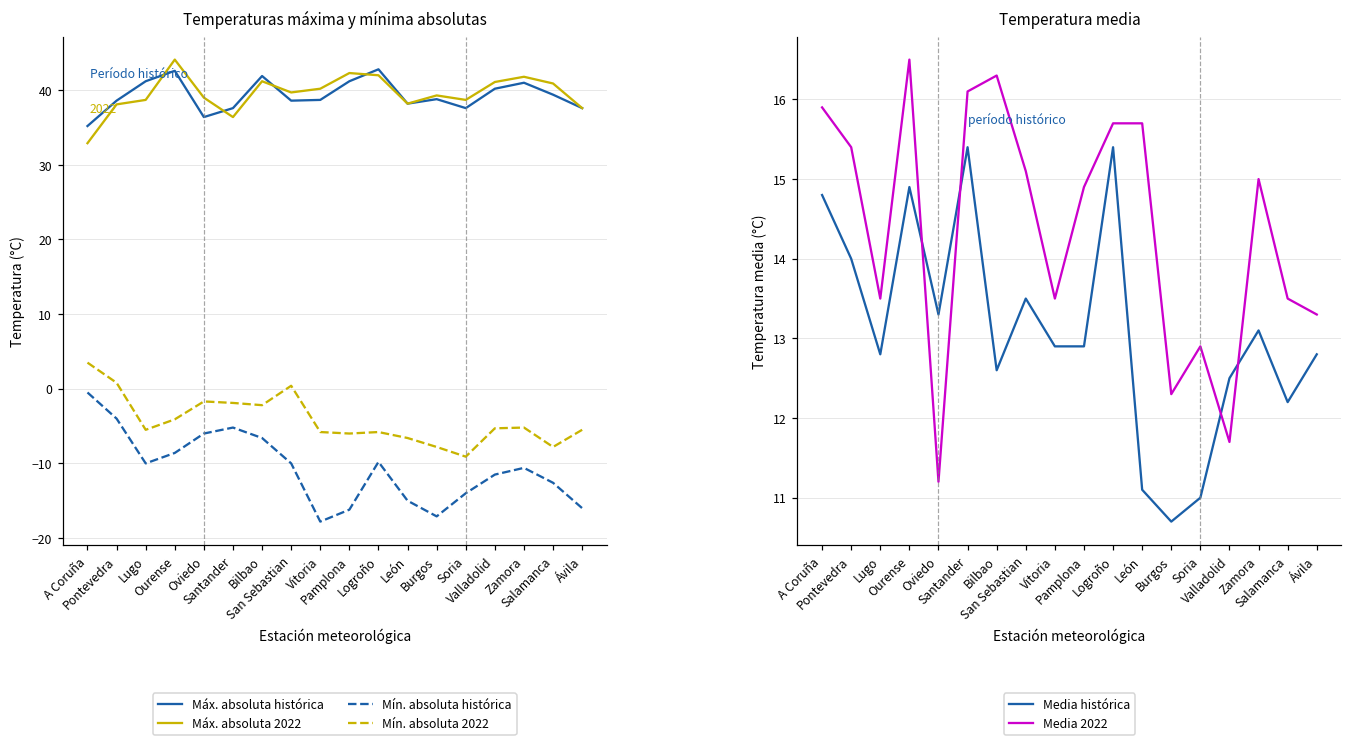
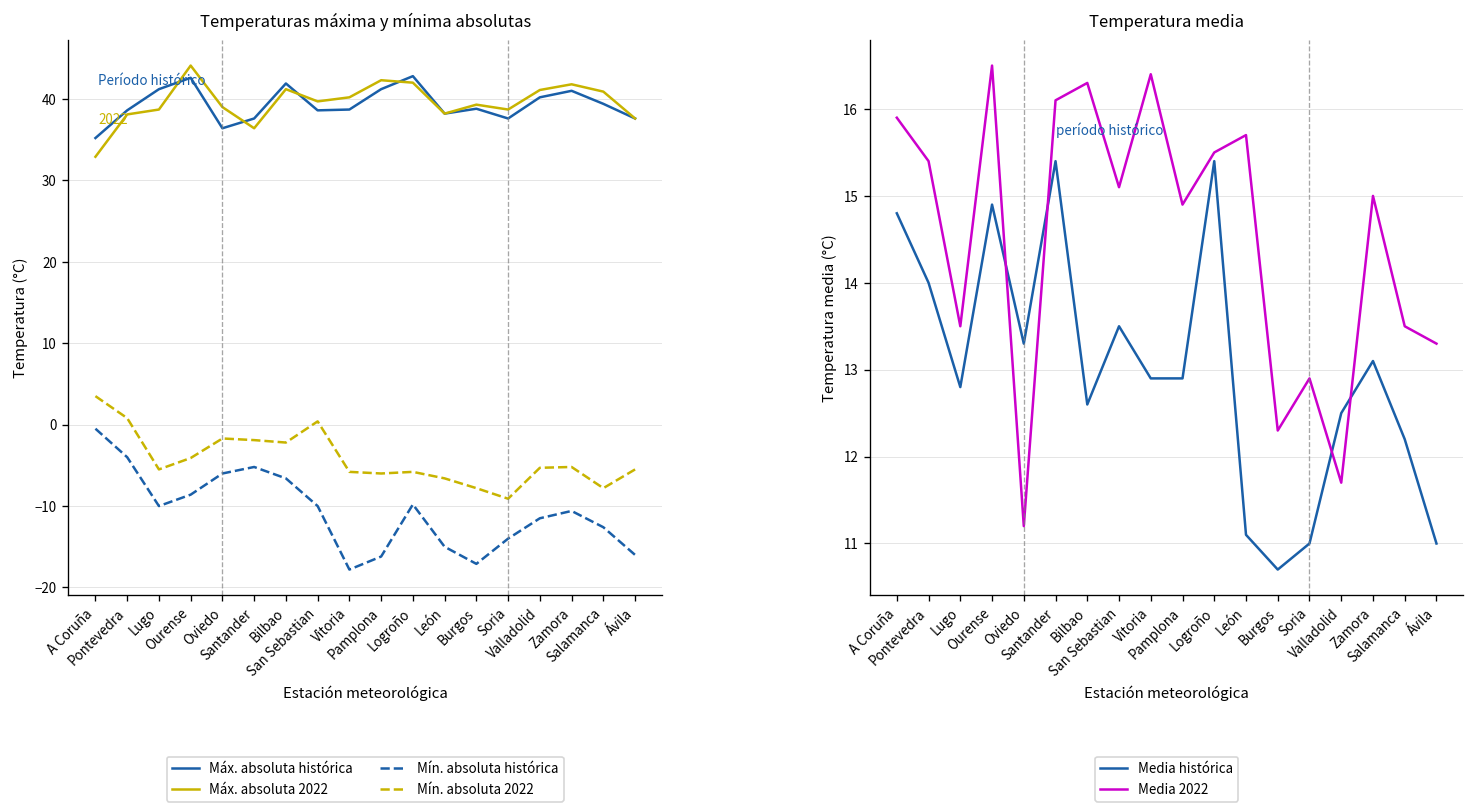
Temperatura media, Media 2022, Vitoria: 13.5 -> 16.4
Temperatura media, Media 2022, Logroño: 15.7 -> 15.5
Temperatura media, Media histórica, Ávila: 12.8 -> 11.0
